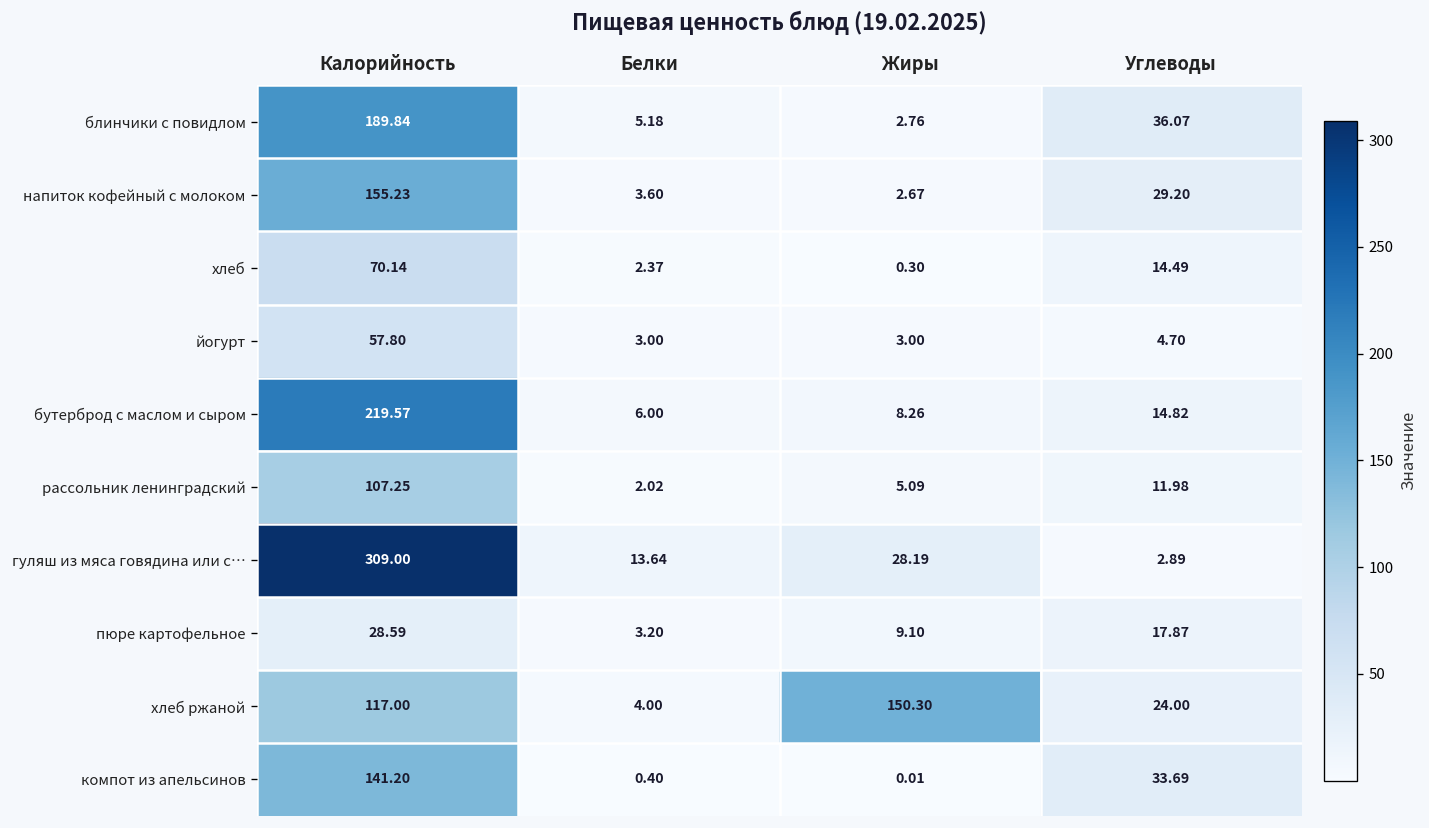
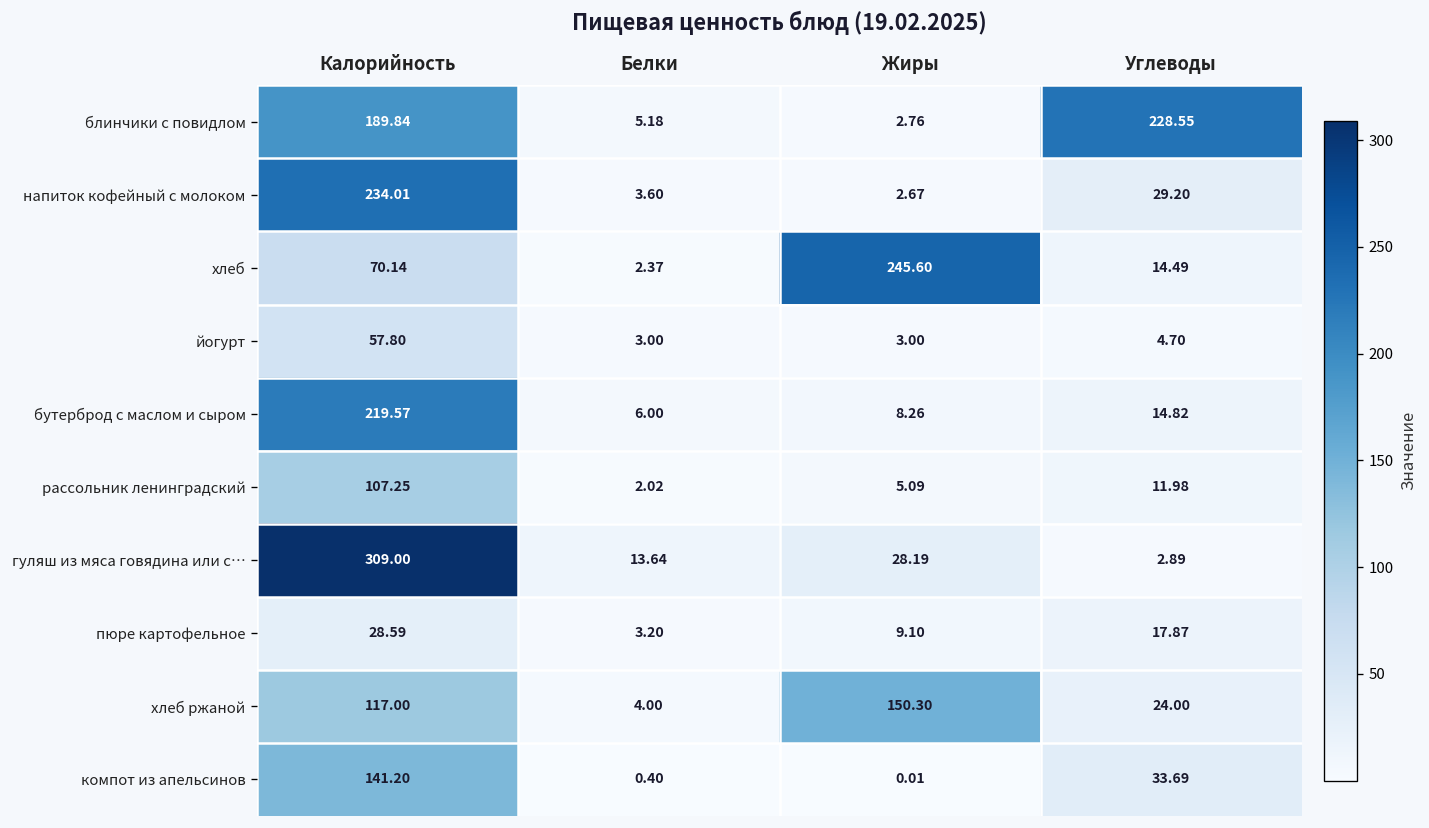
блинчики с повидлом, Углеводы: 36.07 -> 228.55
напиток кофейный с молоком, Калорийность: 155.23 -> 234.01
хлеб, Жиры: 0.30 -> 245.60
